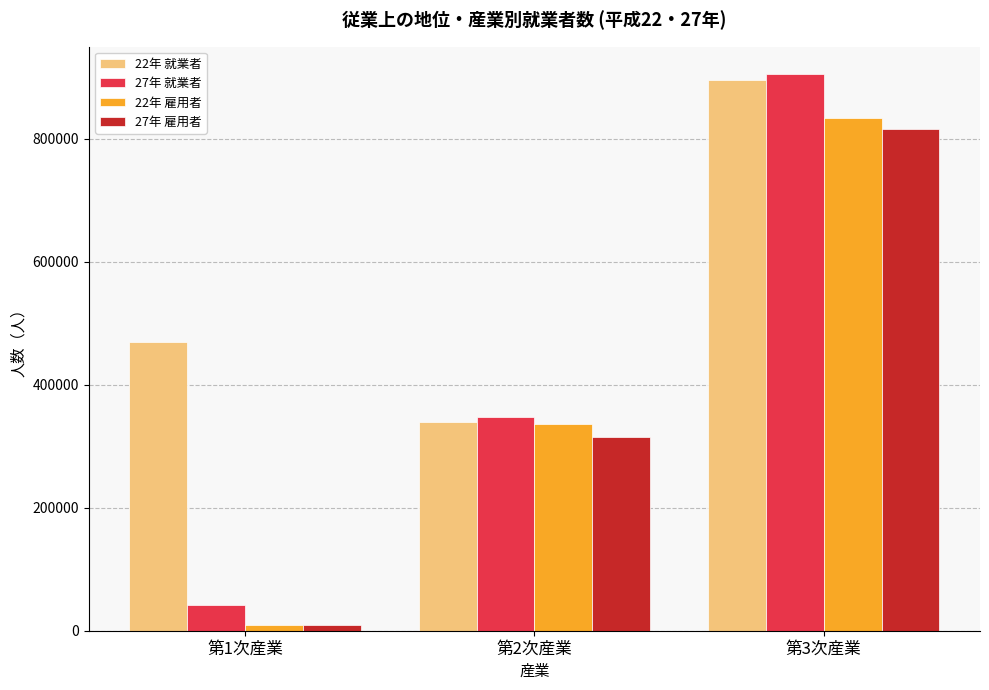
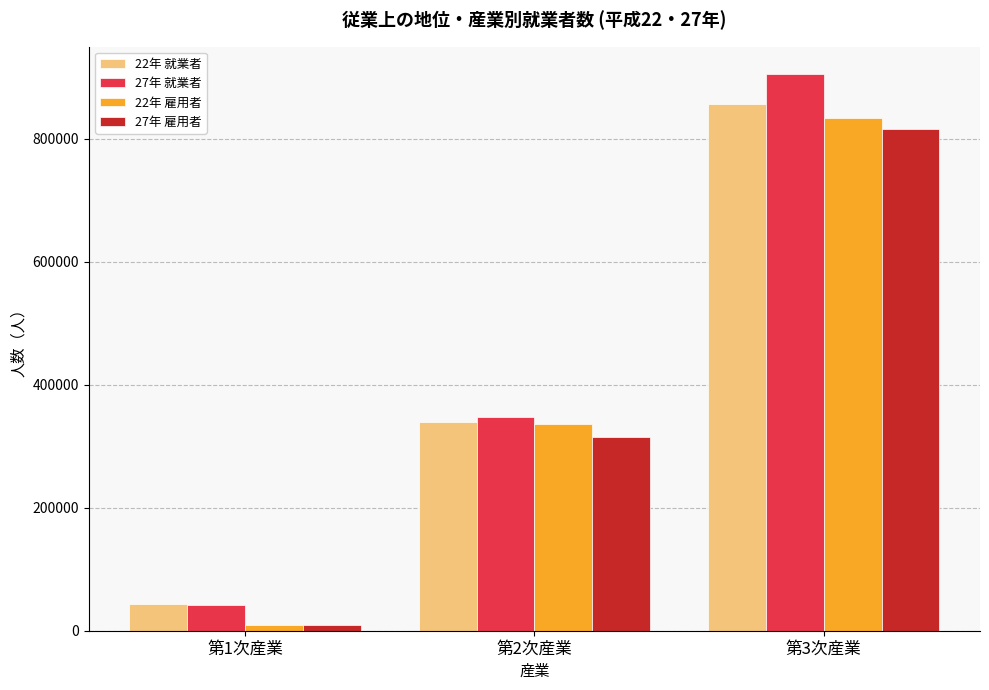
22年 就業者, 第1次産業: 470000 -> 40000
22年 就業者, 第3次産業: 890000 -> 860000
